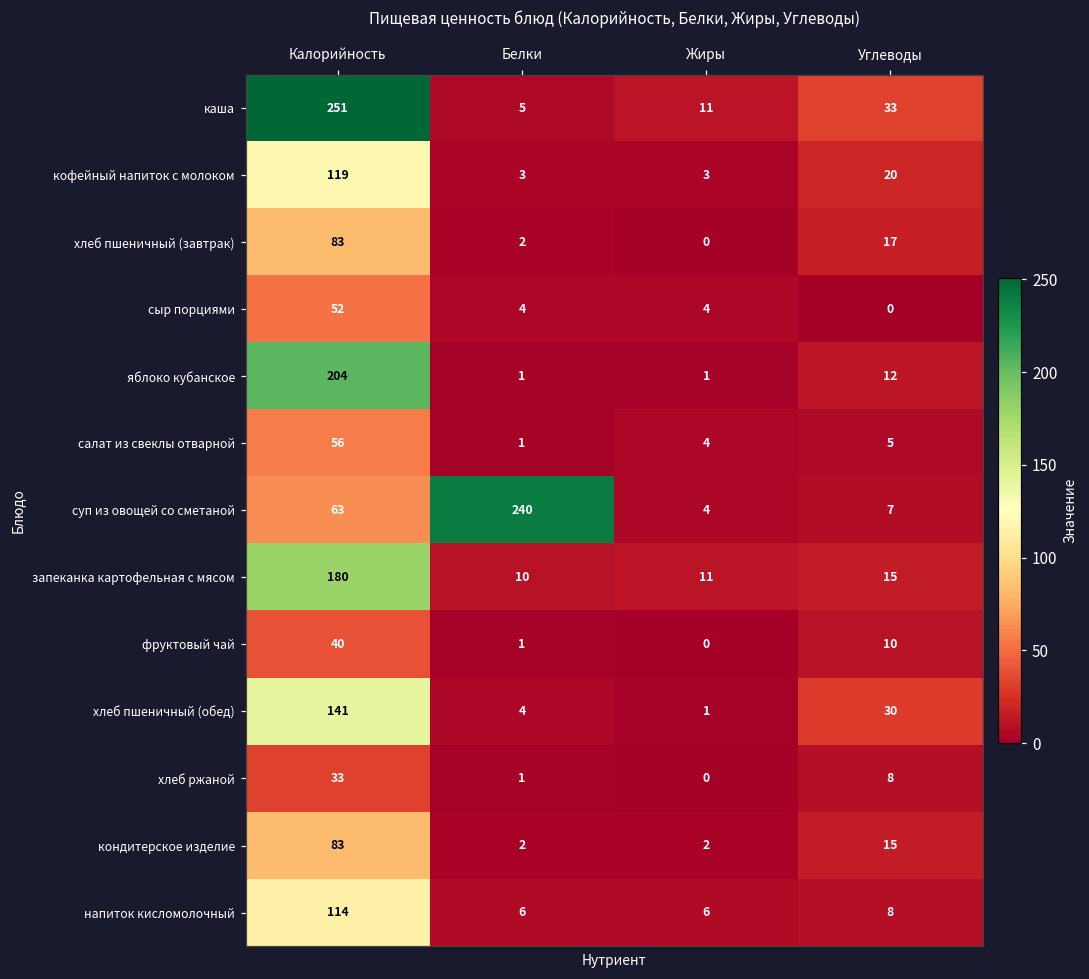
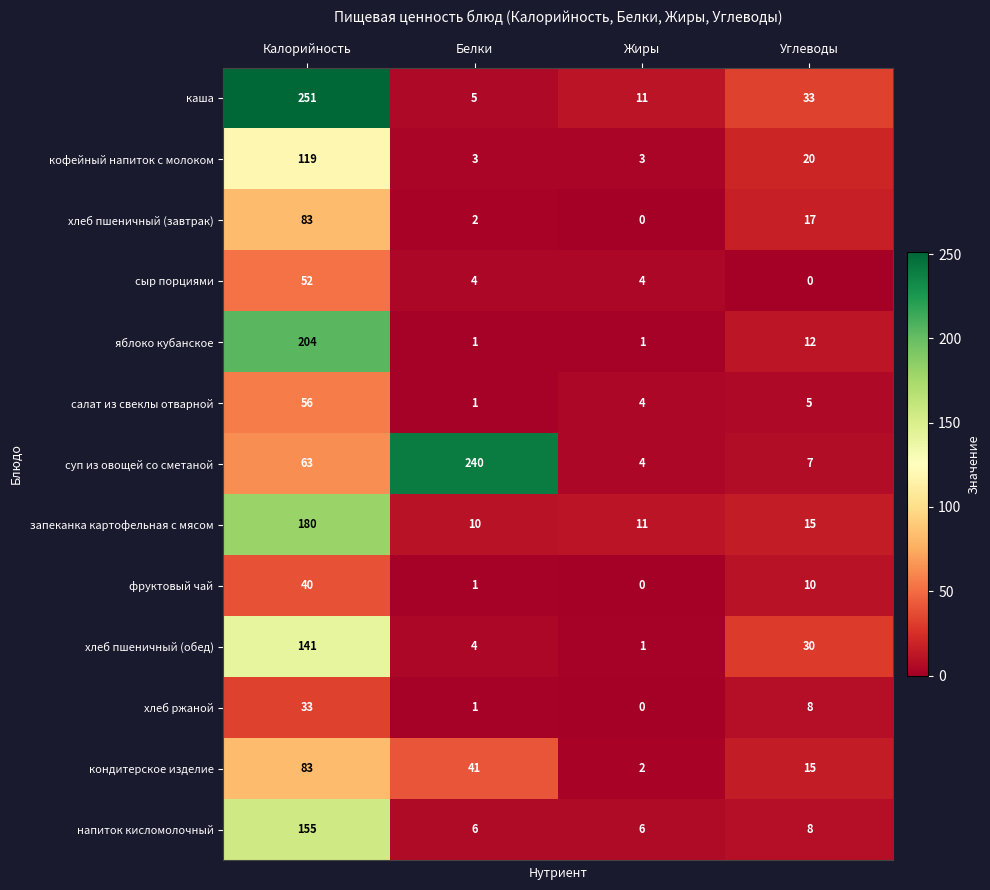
кондитерское изделие, Белки: 2 -> 41
напиток кисломолочный, Калорийность: 114 -> 155
